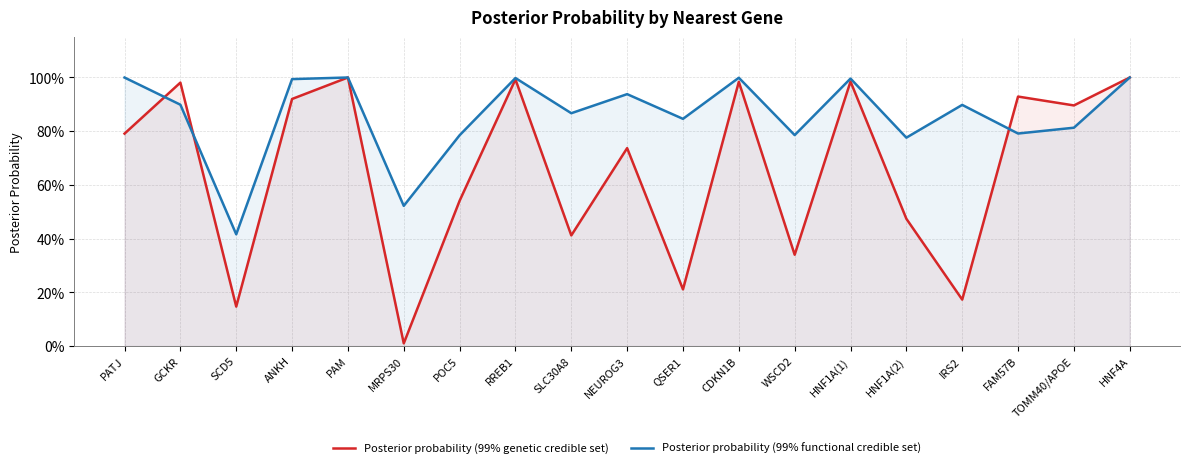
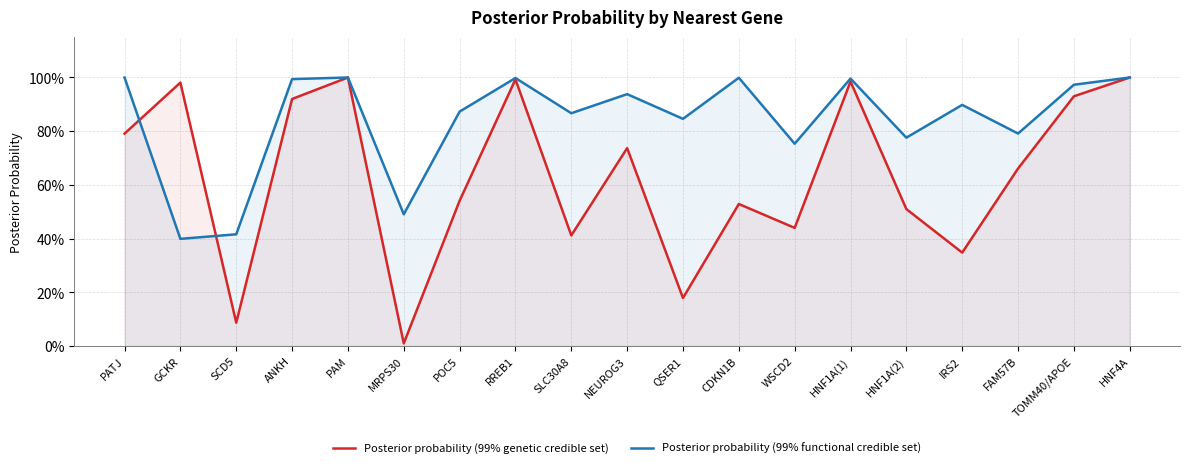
Posterior probability (99% functional credible set), GCKR: 90% -> 40%
Posterior probability (99% genetic credible set), SCD5: 15% -> 9%
Posterior probability (99% functional credible set), MRPS30: 52% -> 49%
Posterior probability (99% functional credible set), POC5: 79% -> 87%
Posterior probability (99% genetic credible set), QSER1: 21% -> 18%
Posterior probability (99% genetic credible set), CDKN1B: 98% -> 53%
Posterior probability (99% genetic credible set), WSCD2: 34% -> 44%
Posterior probability (99% functional credible set), WSCD2: 79% -> 75%
Posterior probability (99% genetic credible set), HNF1A(2): 47% -> 51%
Posterior probability (99% genetic credible set), IRS2: 17% -> 35%
Posterior probability (99% genetic credible set), FAM57B: 93% -> 66%
Posterior probability (99% genetic credible set), TOMM40/APOE: 90% -> 93%
Posterior probability (99% functional credible set), TOMM40/APOE: 81% -> 97%
